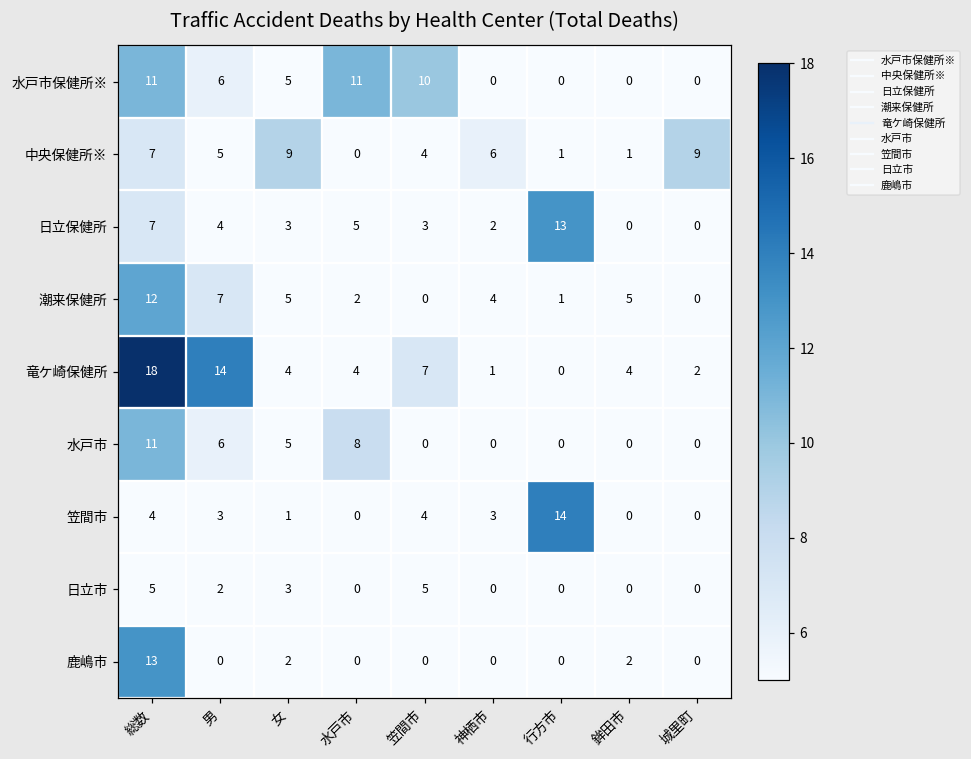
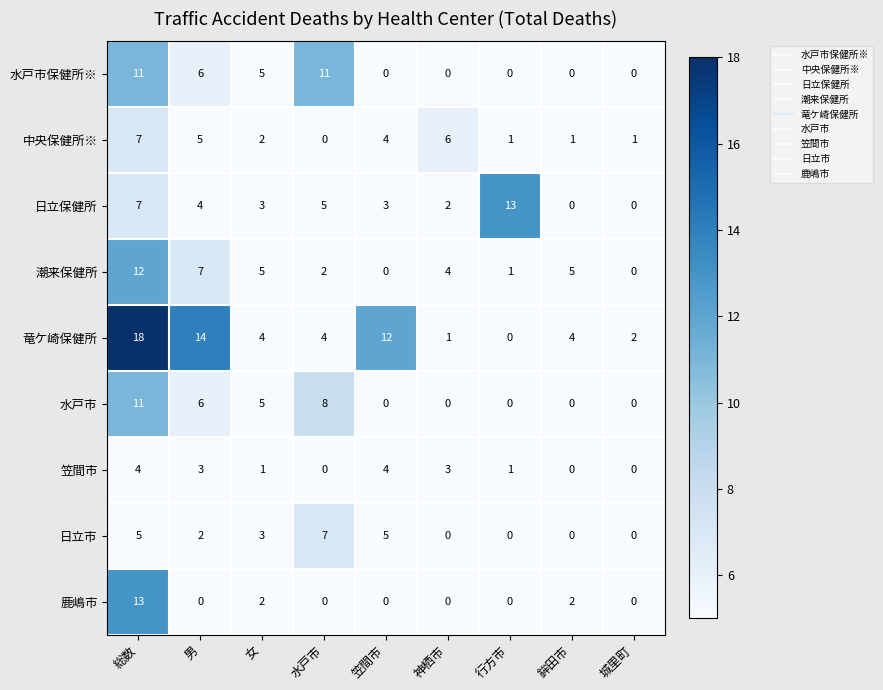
水戸市保健所※, 笠間市: 10 -> 0
中央保健所※, 女: 9 -> 2
中央保健所※, 城里町: 9 -> 1
竜ケ崎保健所, 笠間市: 7 -> 12
笠間市, 行方市: 14 -> 1
日立市, 水戸市: 0 -> 7
